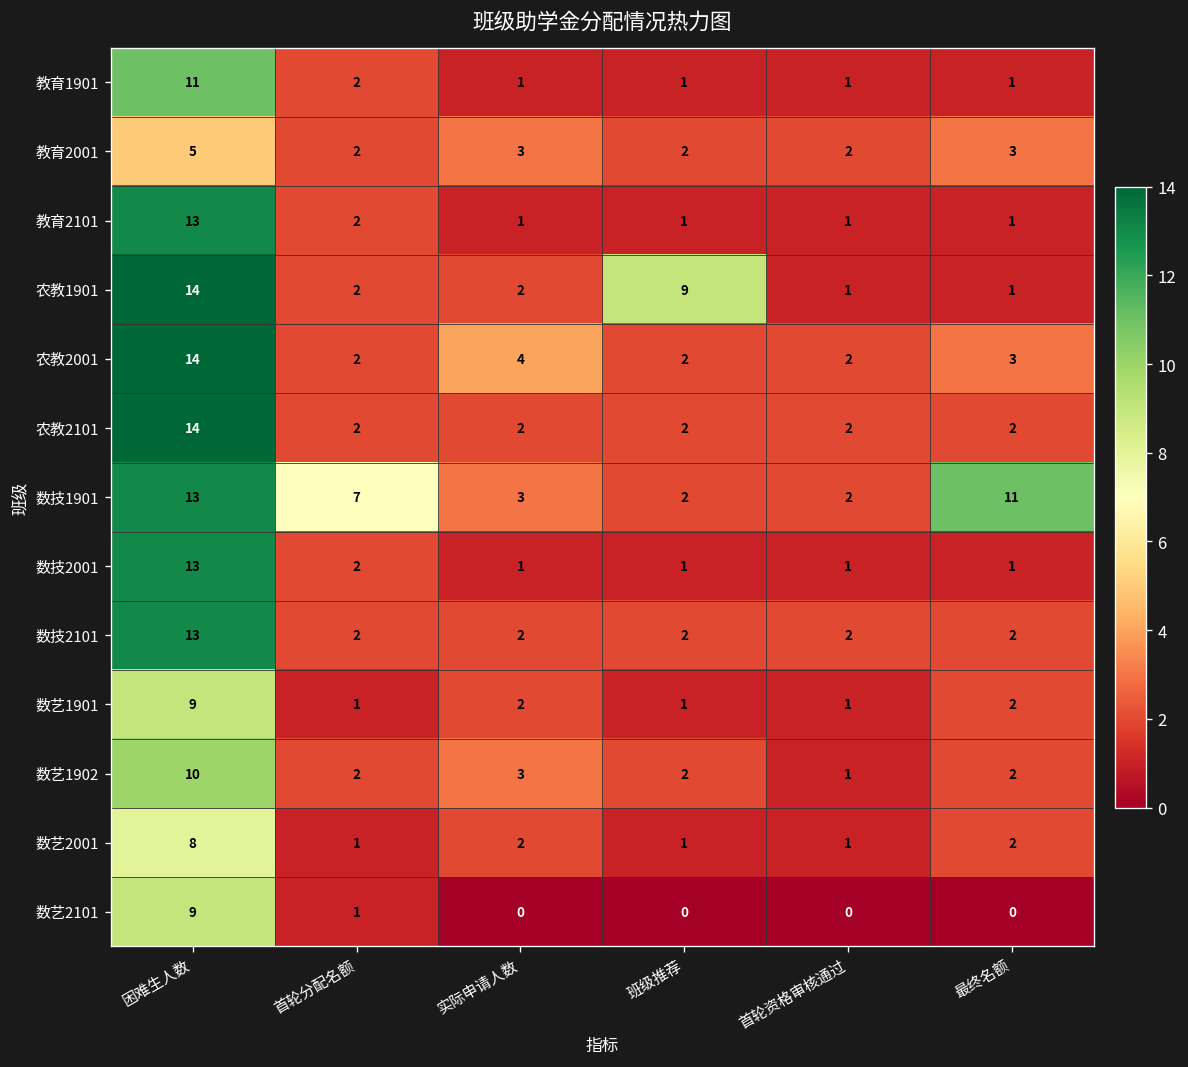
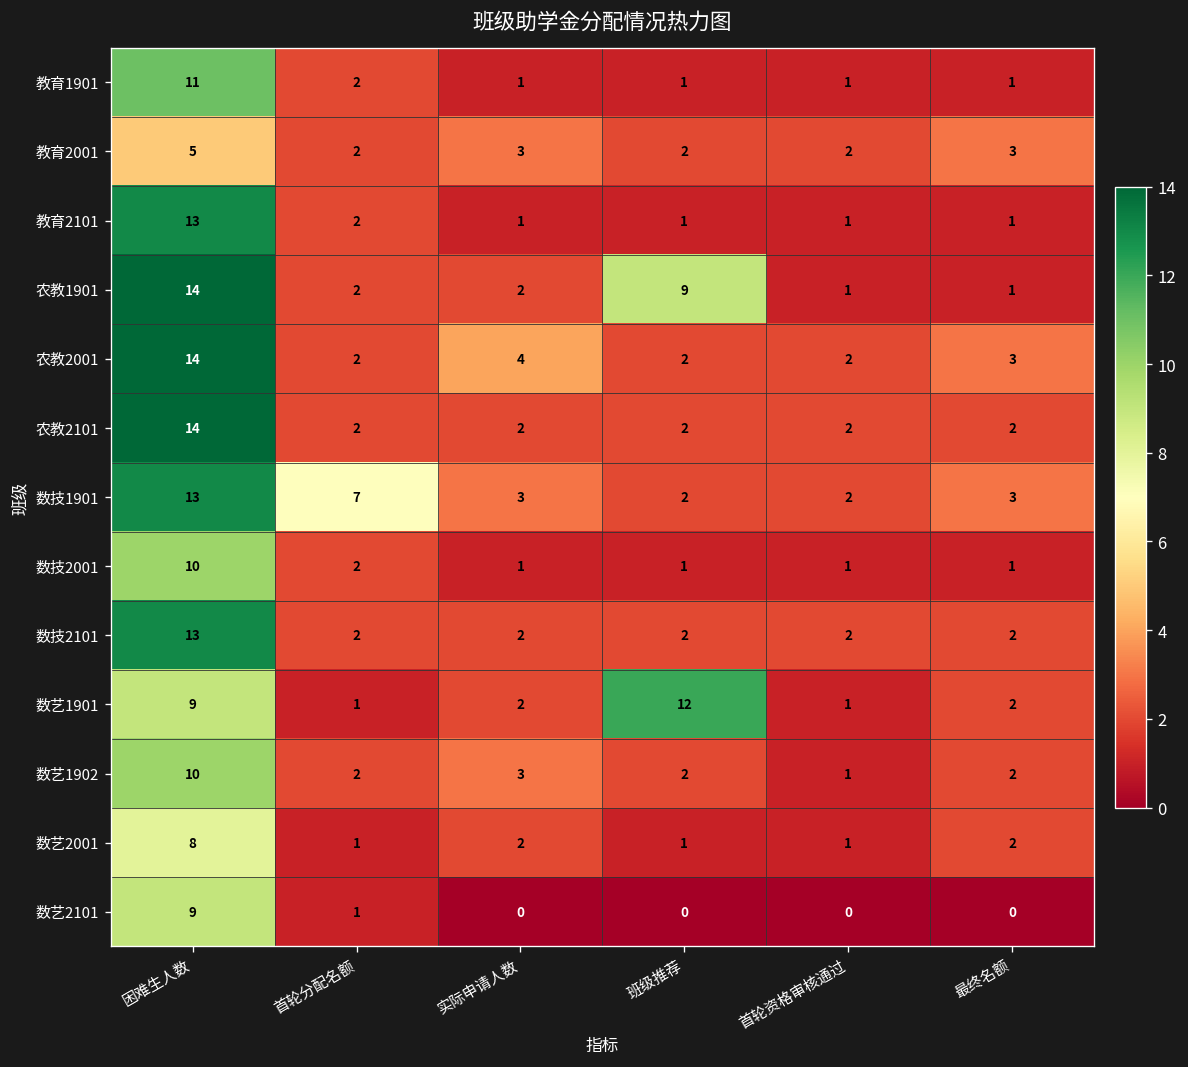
数技1901, 最终名额: 11 -> 3
数技2001, 困难生人数: 13 -> 10
数艺1901, 班级推荐: 1 -> 12
